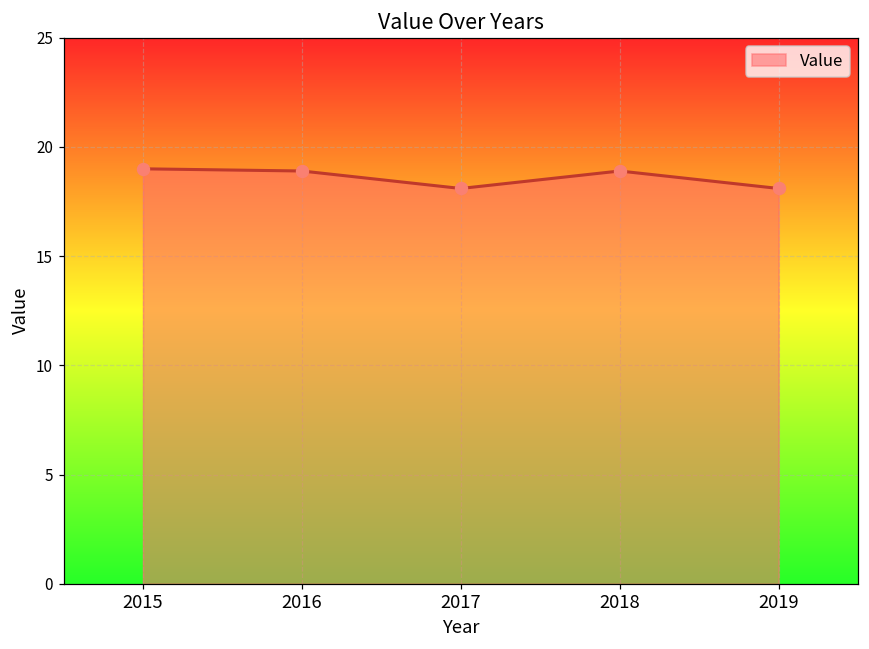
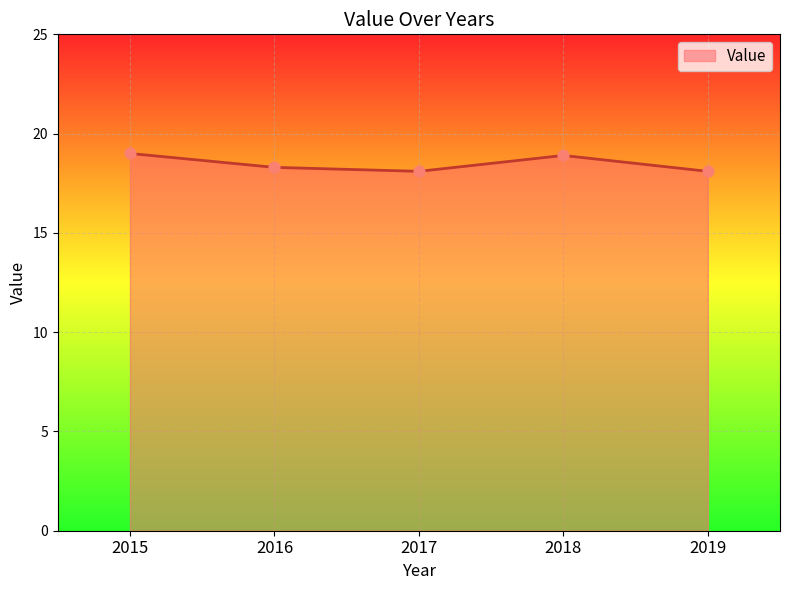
2016: 18.9 -> 18.3
